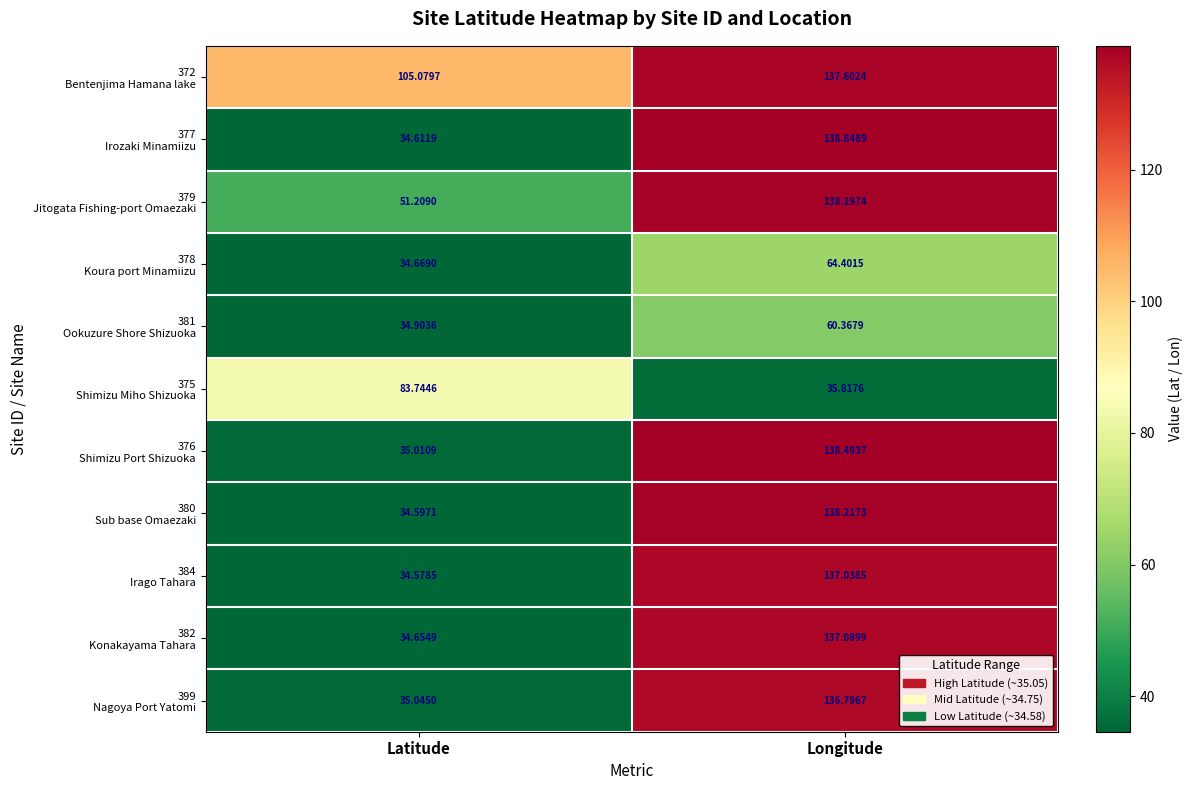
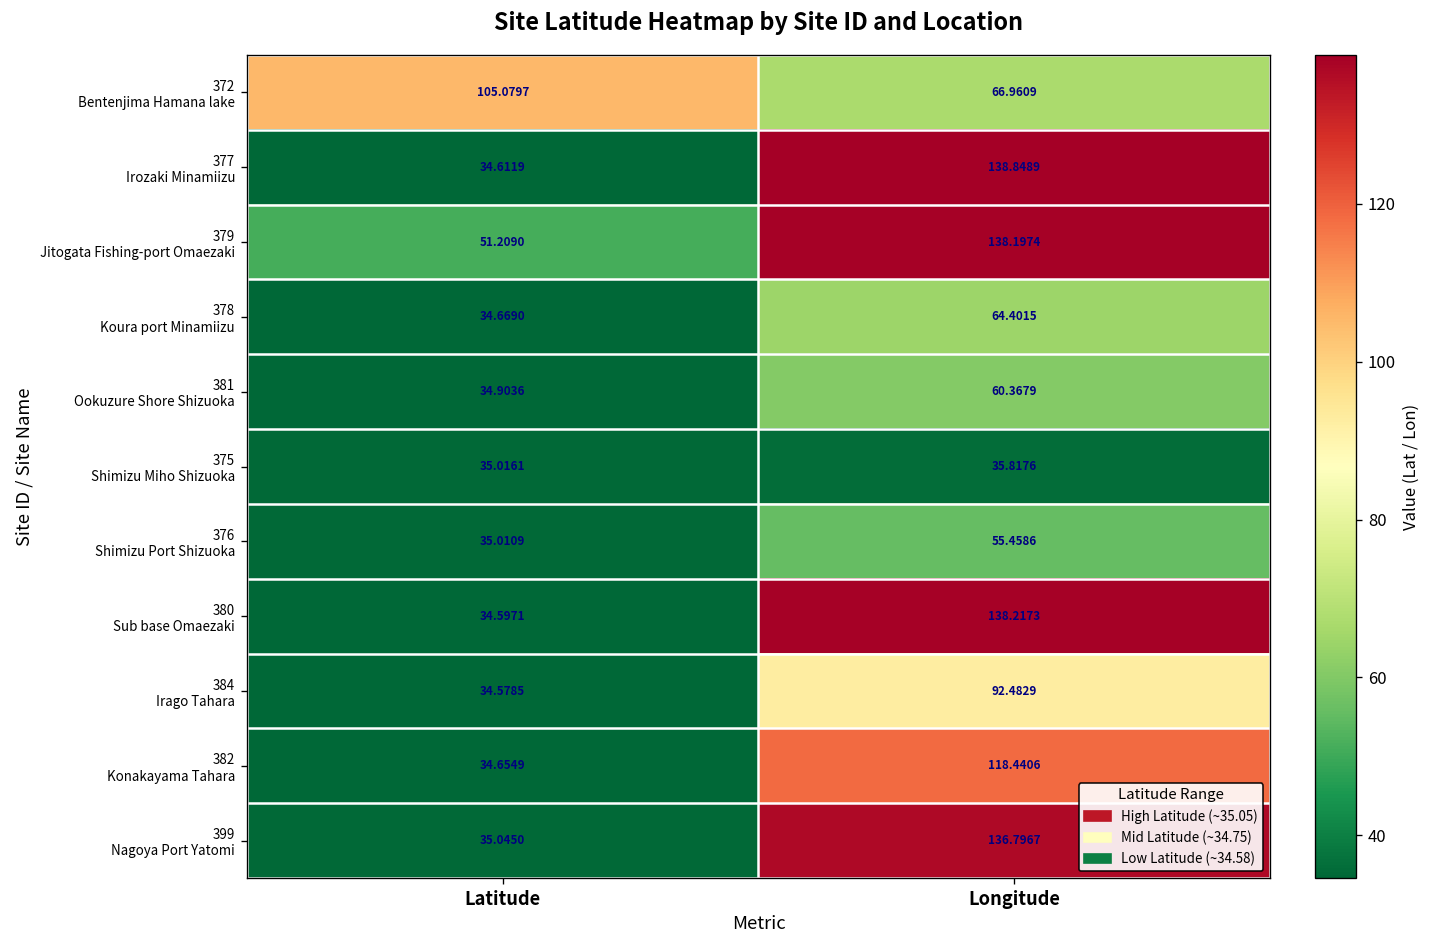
372 Bentenjima Hamana lake, Longitude: 137.6024 -> 66.9609
375 Shimizu Miho Shizuoka, Latitude: 83.7446 -> 35.0161
376 Shimizu Port Shizuoka, Longitude: 138.4937 -> 55.4586
384 Irago Tahara, Longitude: 137.0385 -> 92.4829
382 Konakayama Tahara, Longitude: 137.0899 -> 118.4406
